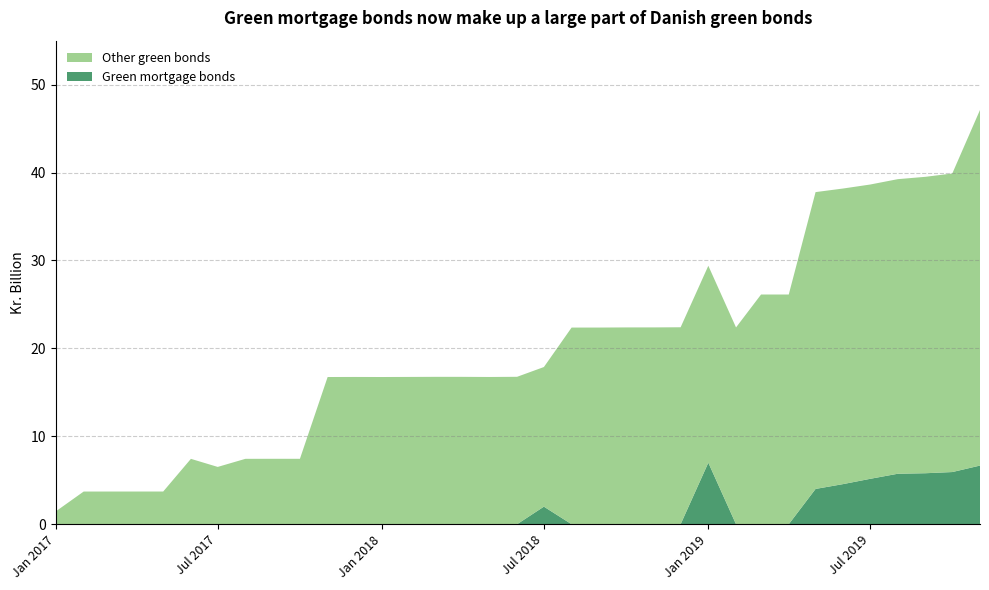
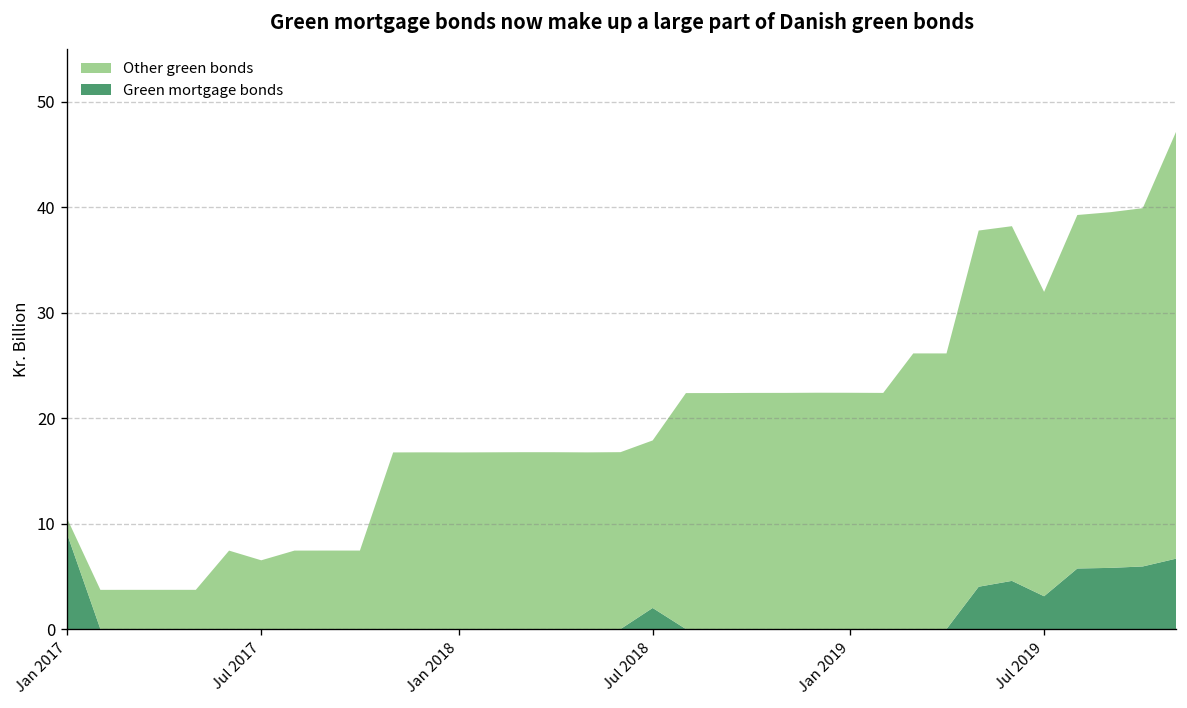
Green mortgage bonds, Jan 2017: 0 -> 9
Green mortgage bonds, Jan 2019: 7 -> 0
Green mortgage bonds, Jul 2019: 5 -> 3
Other green bonds, Jul 2019: 33 -> 29
